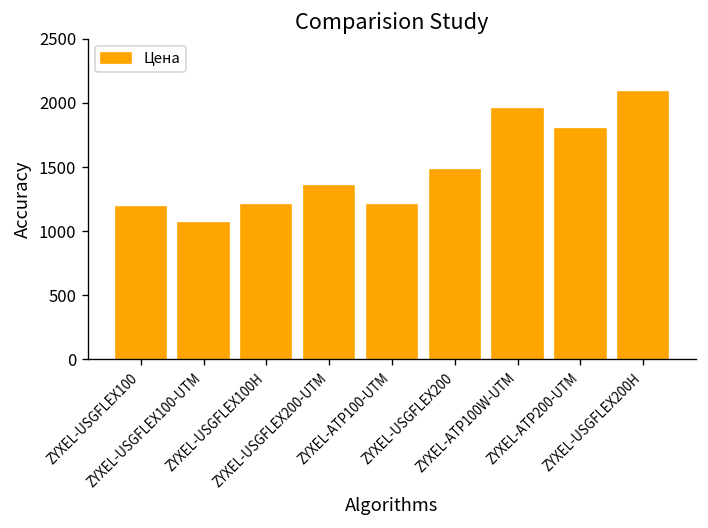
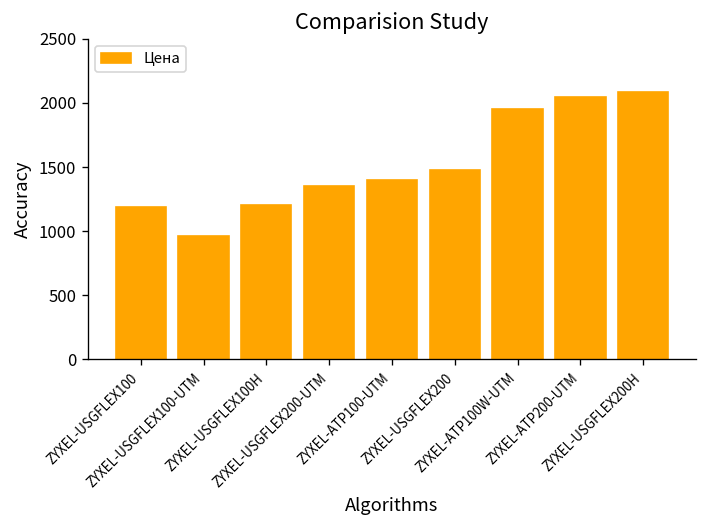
ZYXEL-USGFLEX100-UTM: 1070 -> 960
ZYXEL-ATP100-UTM: 1200 -> 1400
ZYXEL-ATP200-UTM: 1800 -> 2040
